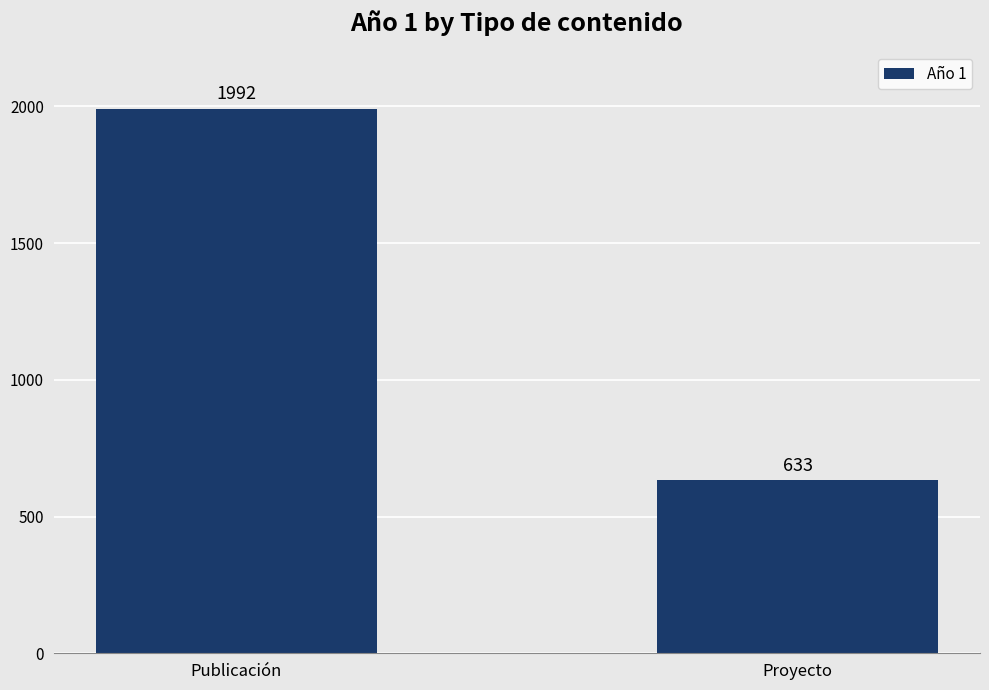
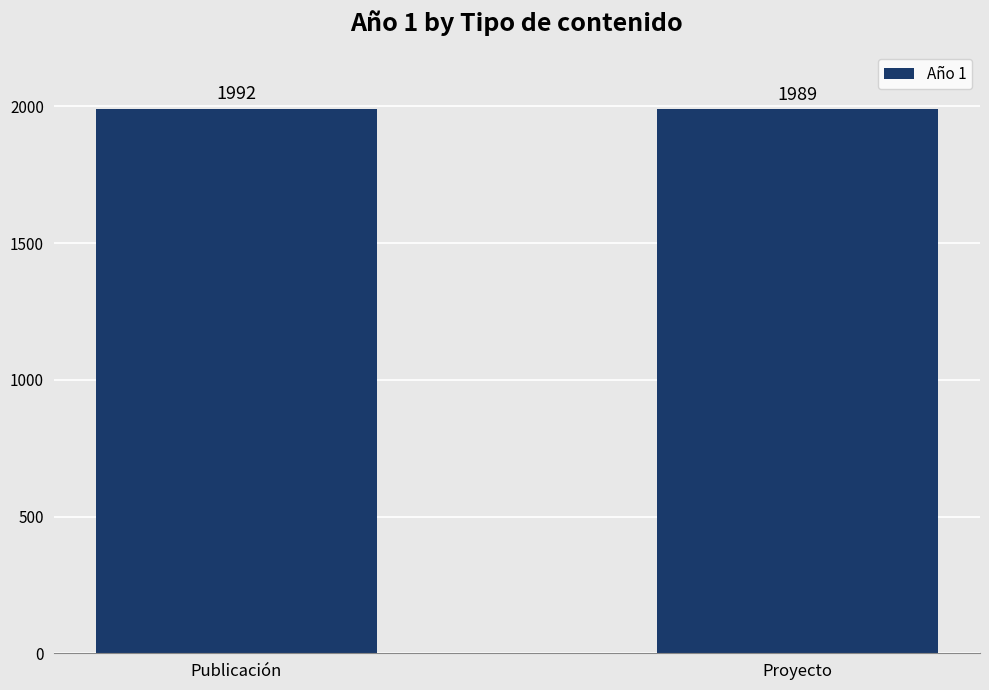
Proyecto: 633 -> 1989
